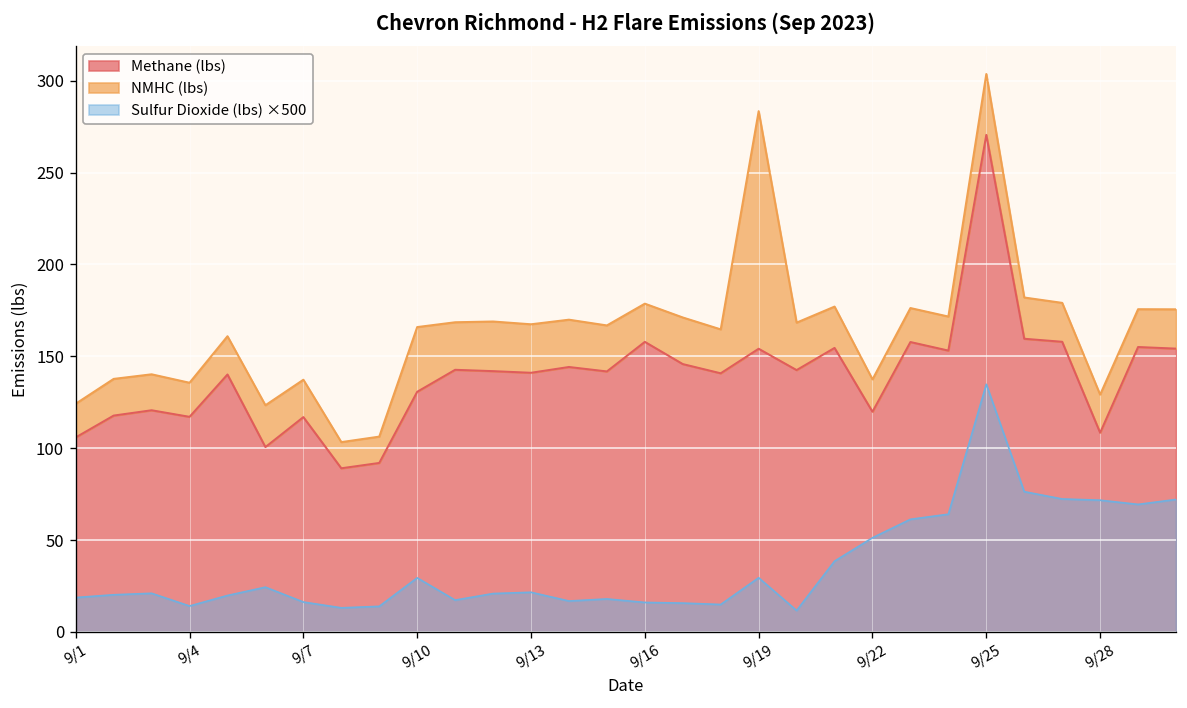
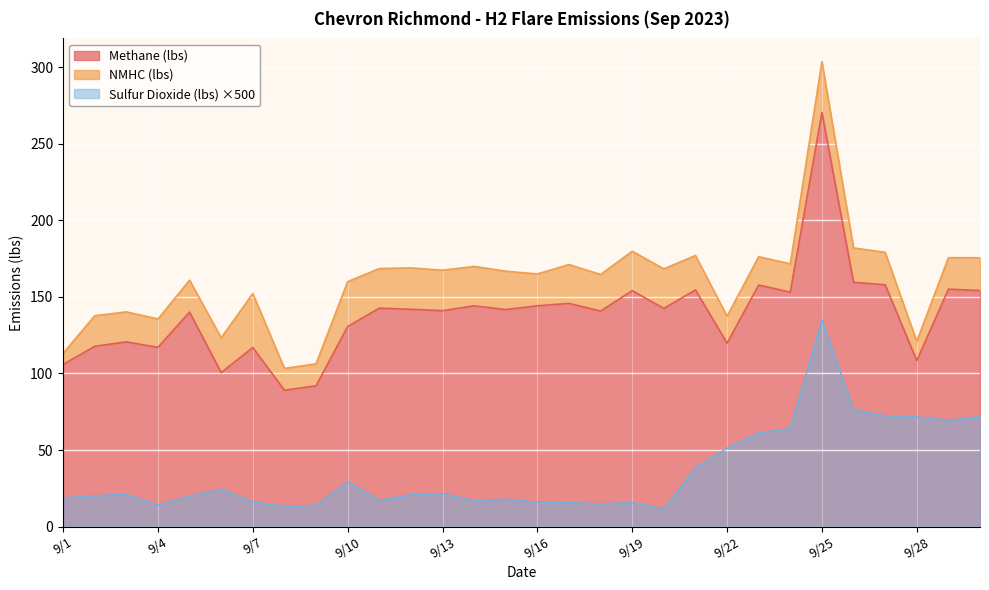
NMHC (lbs), 9/1: 18 -> 7
NMHC (lbs), 9/7: 20 -> 35
NMHC (lbs), 9/10: 35 -> 29
Methane (lbs), 9/16: 158 -> 144
NMHC (lbs), 9/19: 129 -> 26
Sulfur Dioxide (lbs) ×500, 9/19: 29 -> 16
NMHC (lbs), 9/28: 21 -> 13
